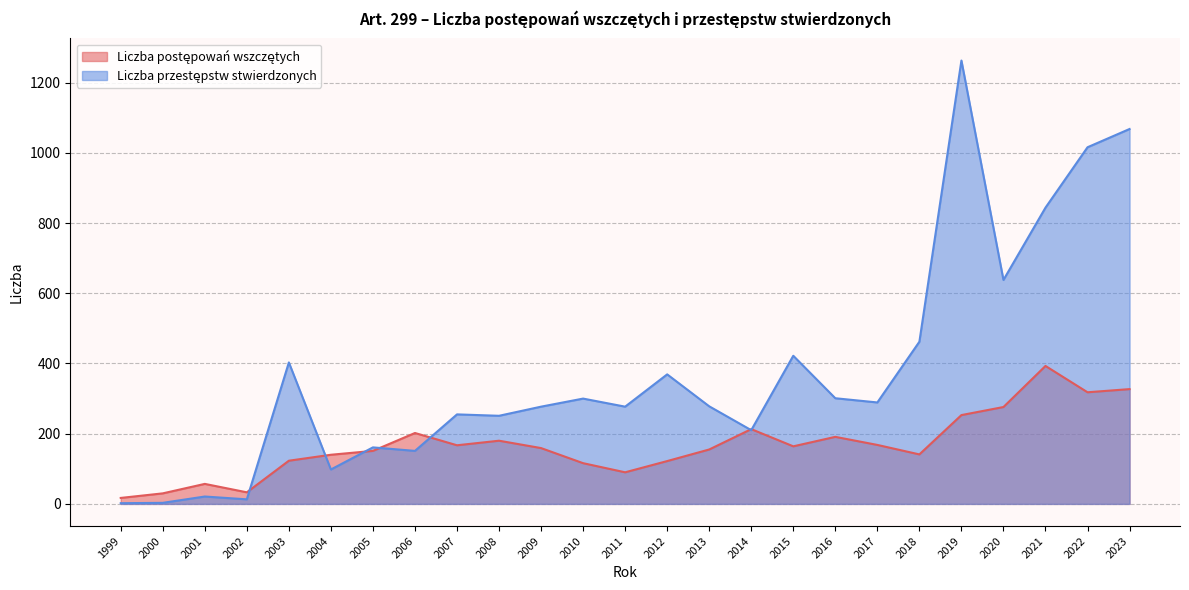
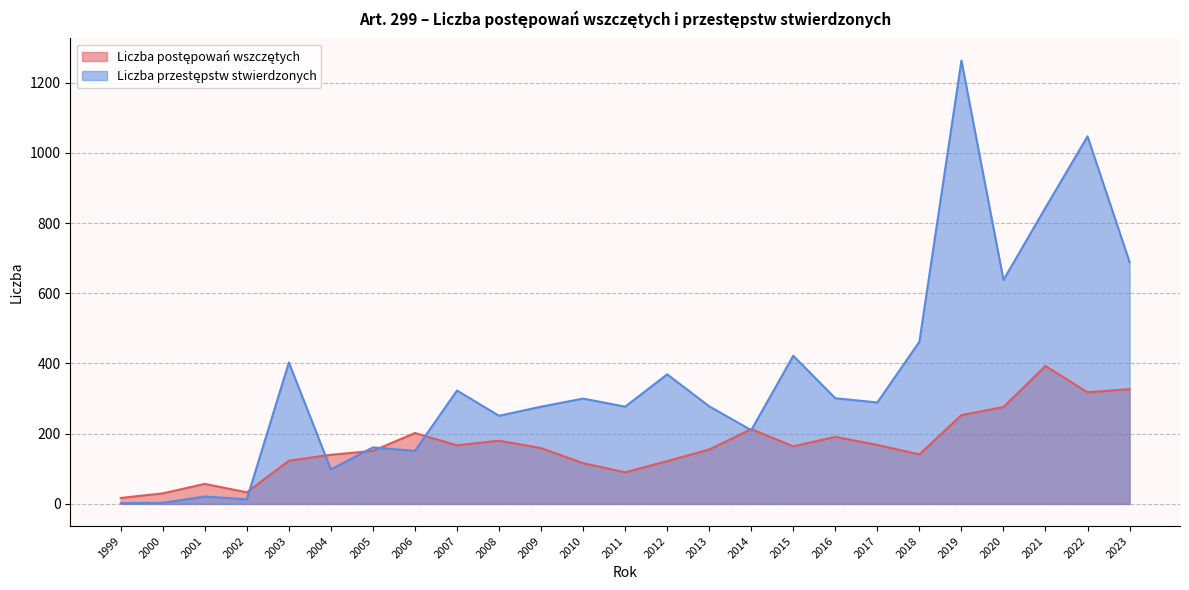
Liczba przestępstw stwierdzonych, 2007: 260 -> 320
Liczba przestępstw stwierdzonych, 2022: 1020 -> 1050
Liczba przestępstw stwierdzonych, 2023: 1070 -> 690
